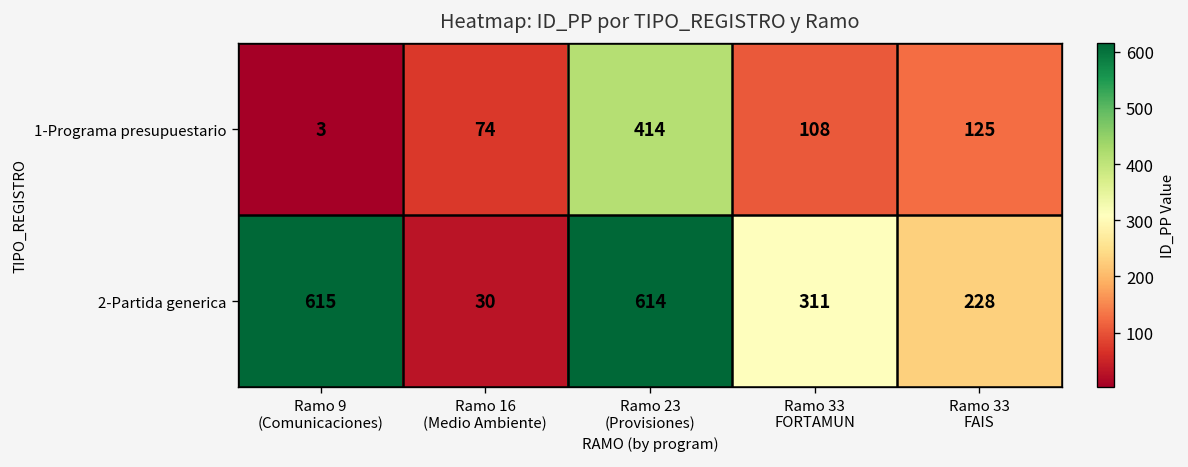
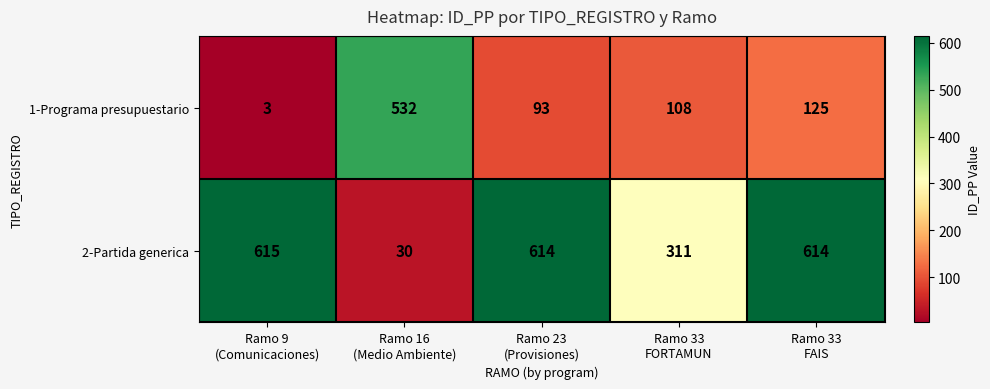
1-Programa presupuestario, Ramo 16 (Medio Ambiente): 74 -> 532
1-Programa presupuestario, Ramo 23 (Provisiones): 414 -> 93
2-Partida generica, Ramo 33 FAIS: 228 -> 614
